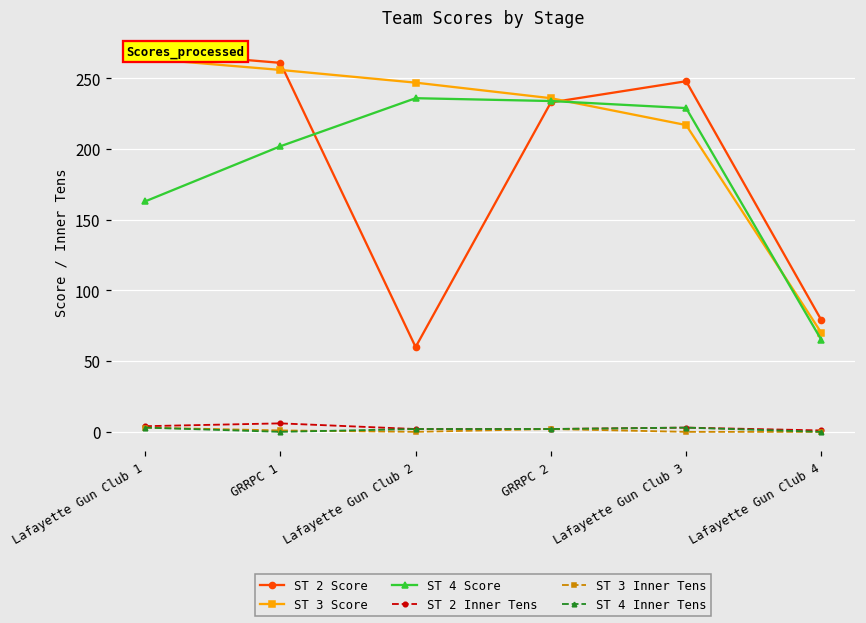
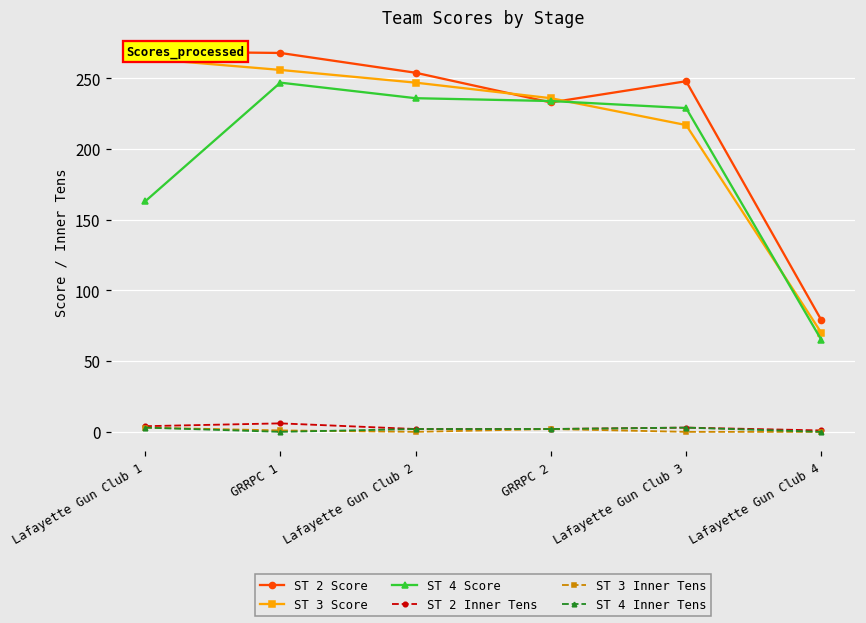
ST 2 Score, GRRPC 1: 261 -> 268
ST 4 Score, GRRPC 1: 202 -> 247
ST 2 Score, Lafayette Gun Club 2: 60 -> 254
